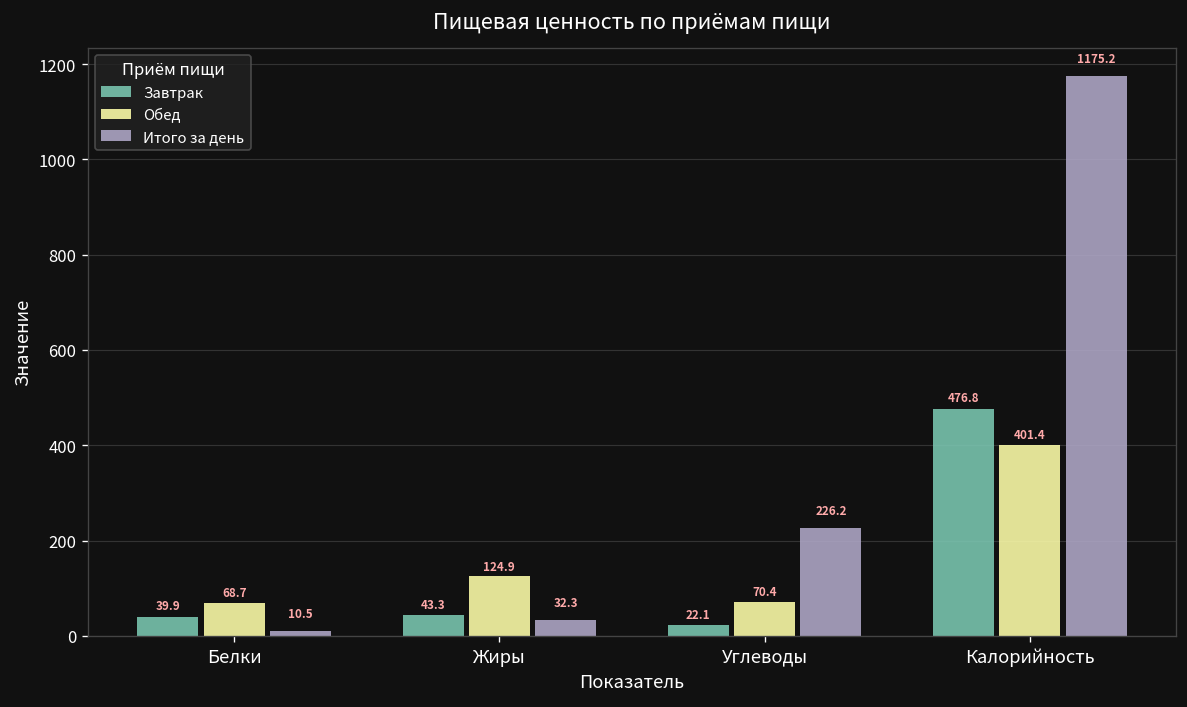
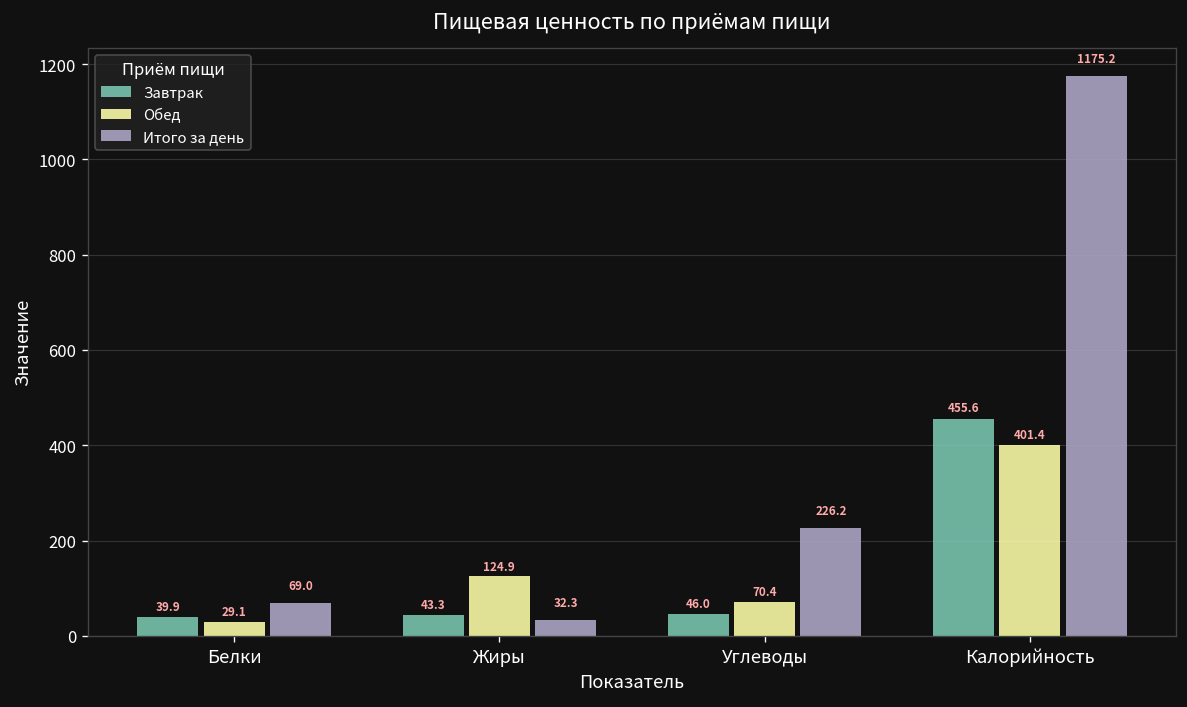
Обед, Белки: 68.7 -> 29.1
Итого за день, Белки: 10.5 -> 69.0
Завтрак, Углеводы: 22.1 -> 46.0
Завтрак, Калорийность: 476.8 -> 455.6
